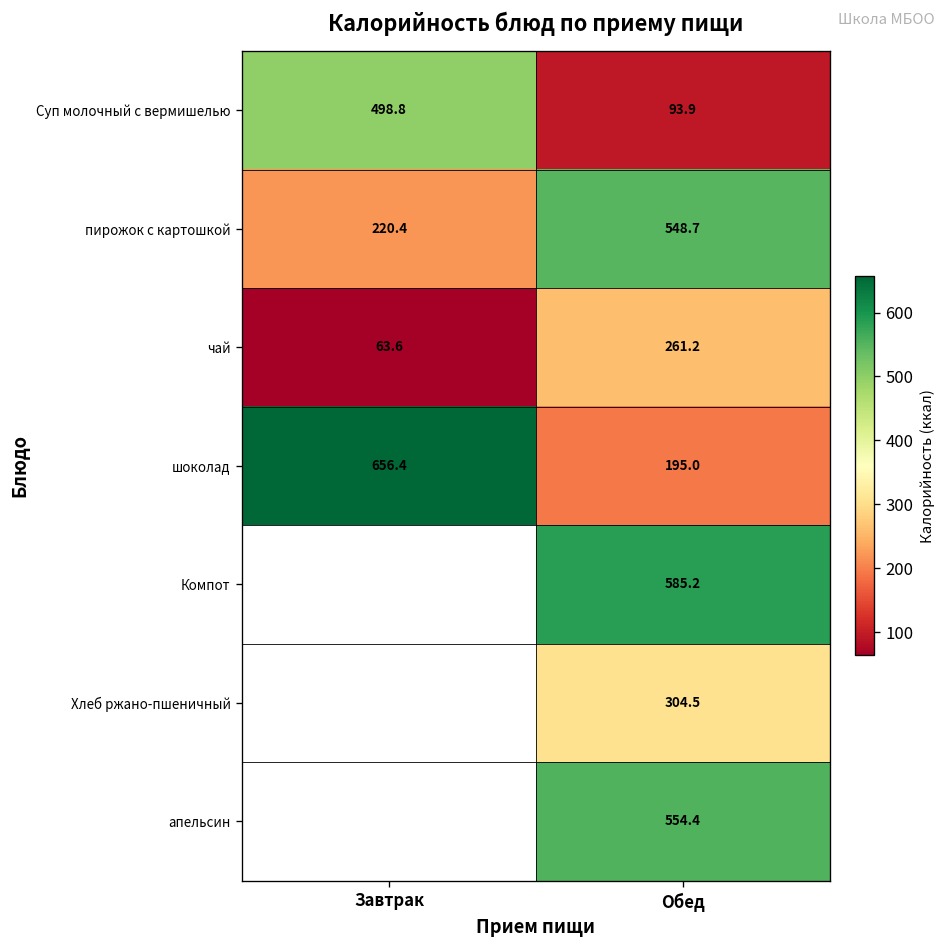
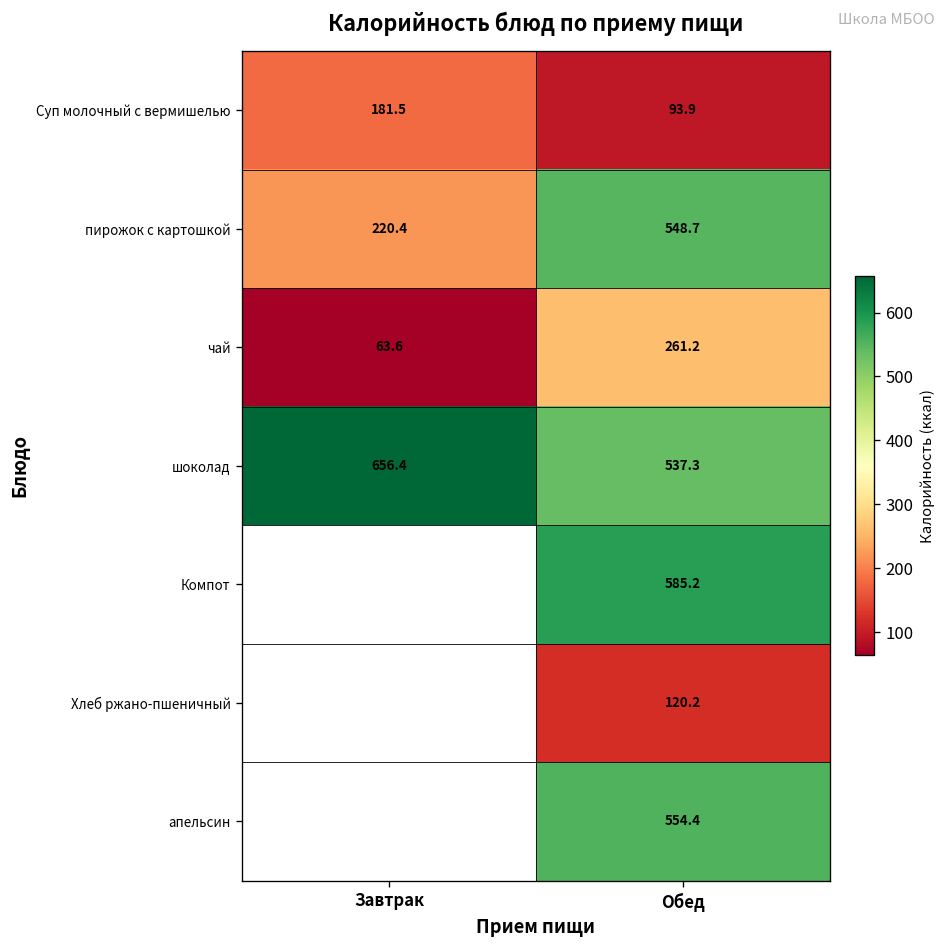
Суп молочный с вермишелью, Завтрак: 498.8 -> 181.5
шоколад, Обед: 195.0 -> 537.3
Хлеб ржано-пшеничный, Обед: 304.5 -> 120.2
